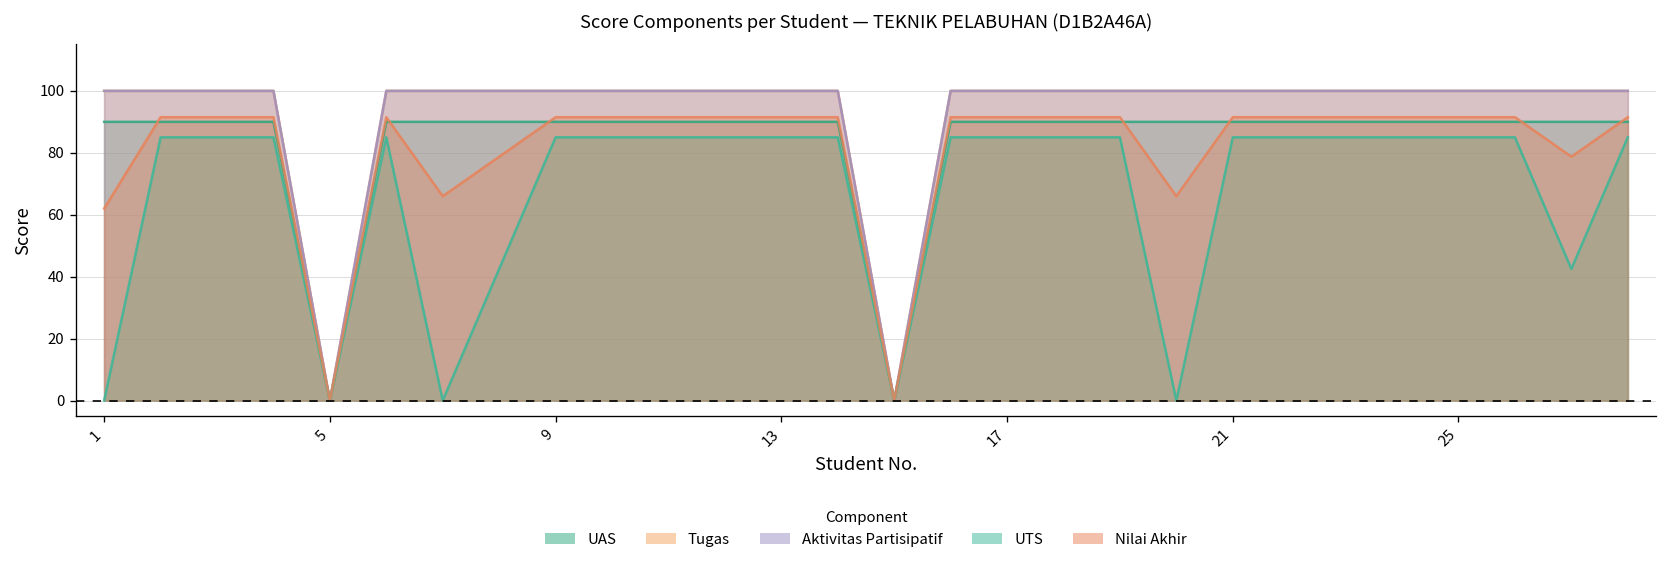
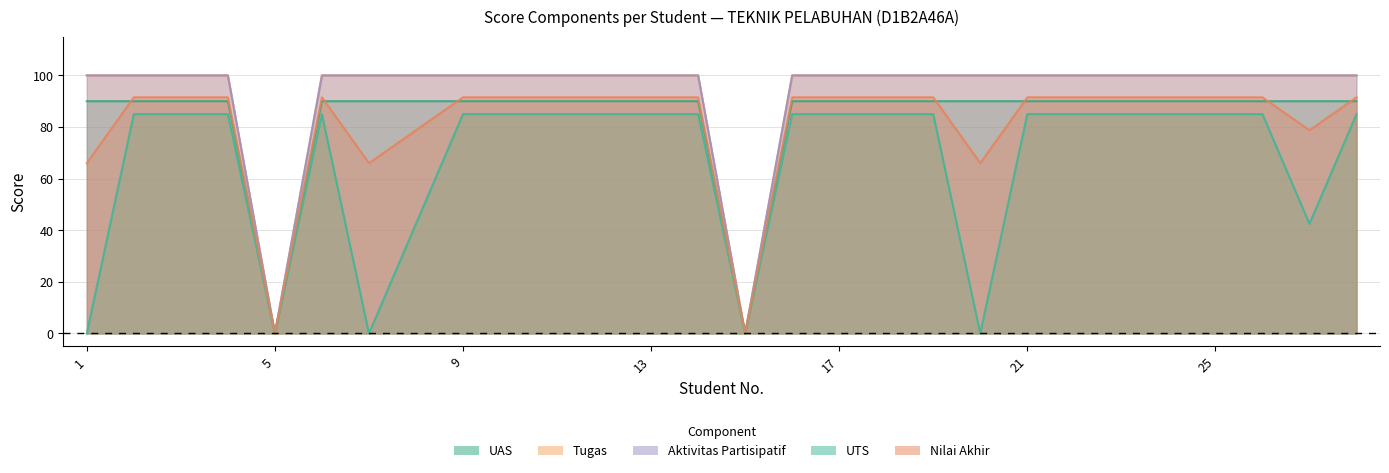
Nilai Akhir, 1: 62 -> 66
